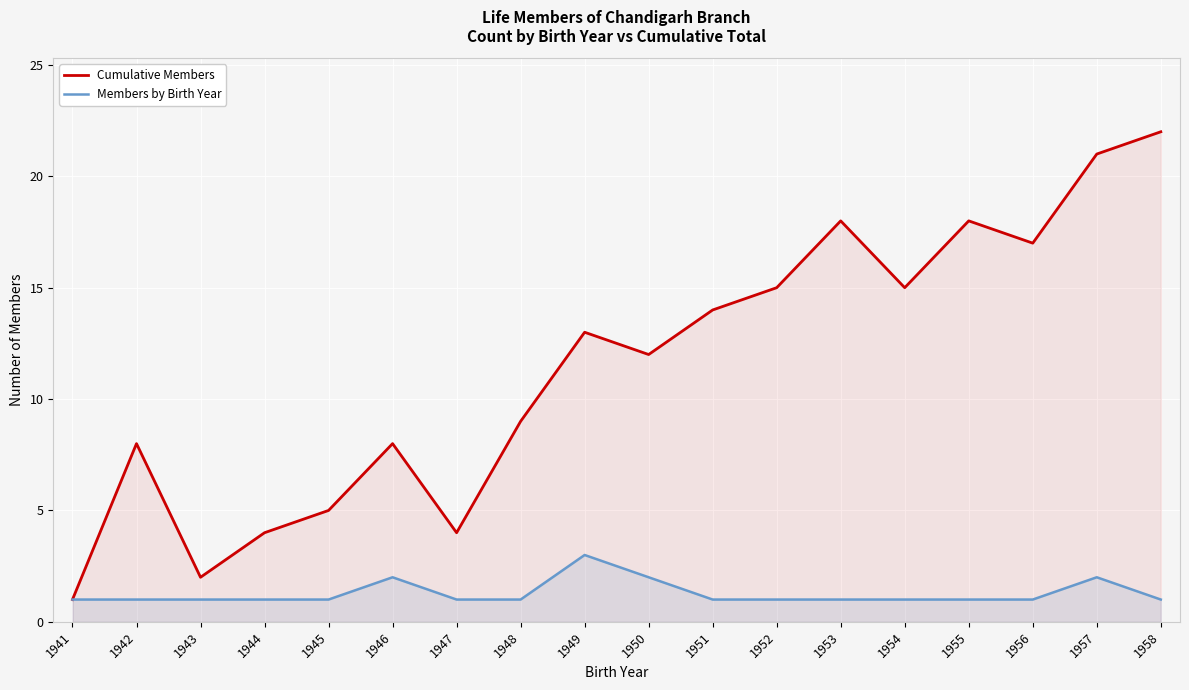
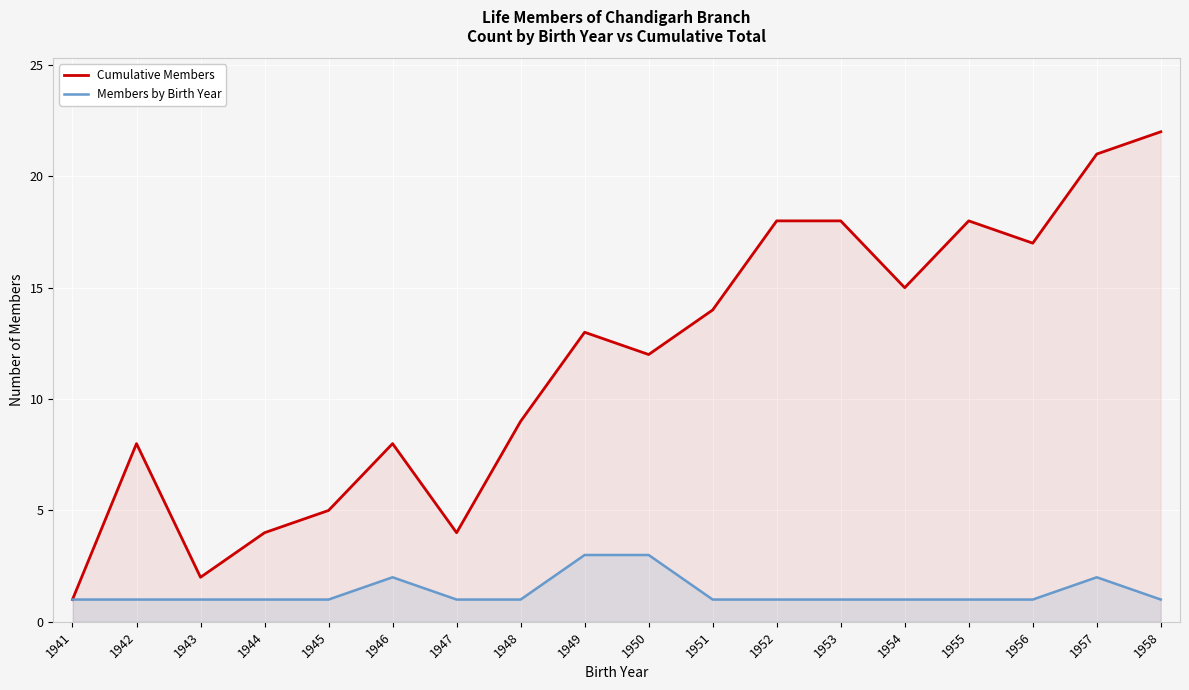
Members by Birth Year, 1950: 2 -> 3
Cumulative Members, 1952: 15 -> 18
